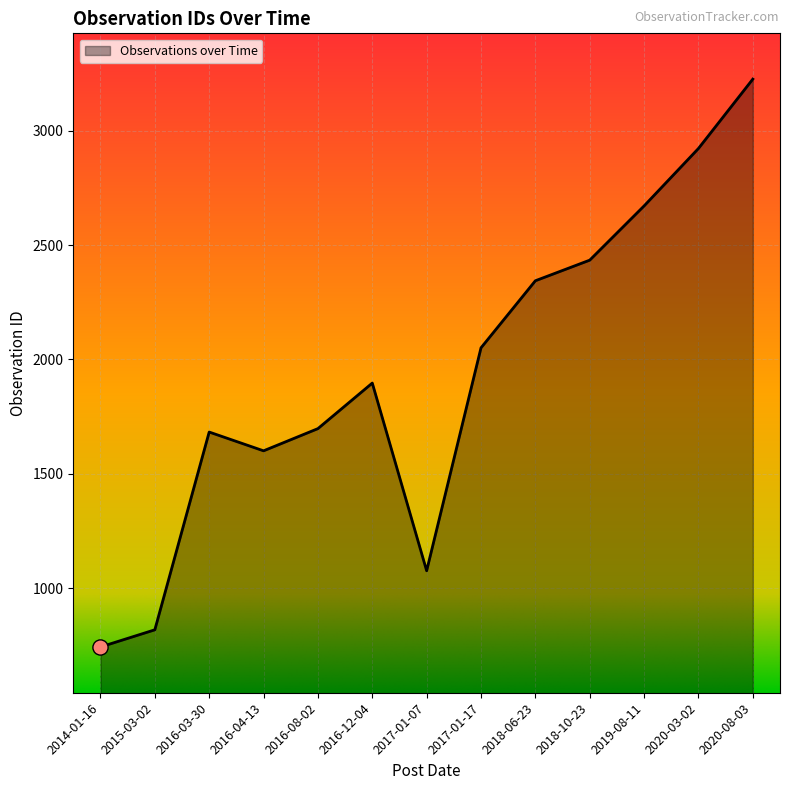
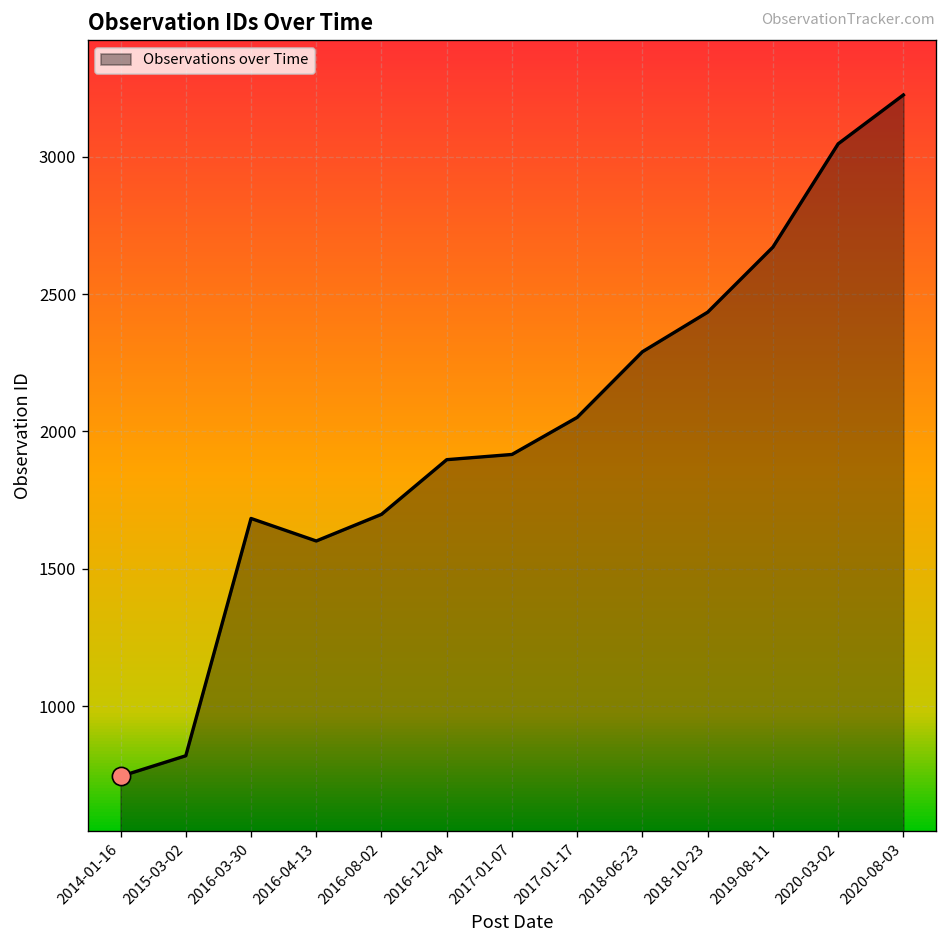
Observations over Time, 2017-01-07: 1080 -> 1920
Observations over Time, 2018-06-23: 2340 -> 2290
Observations over Time, 2020-03-02: 2920 -> 3050
